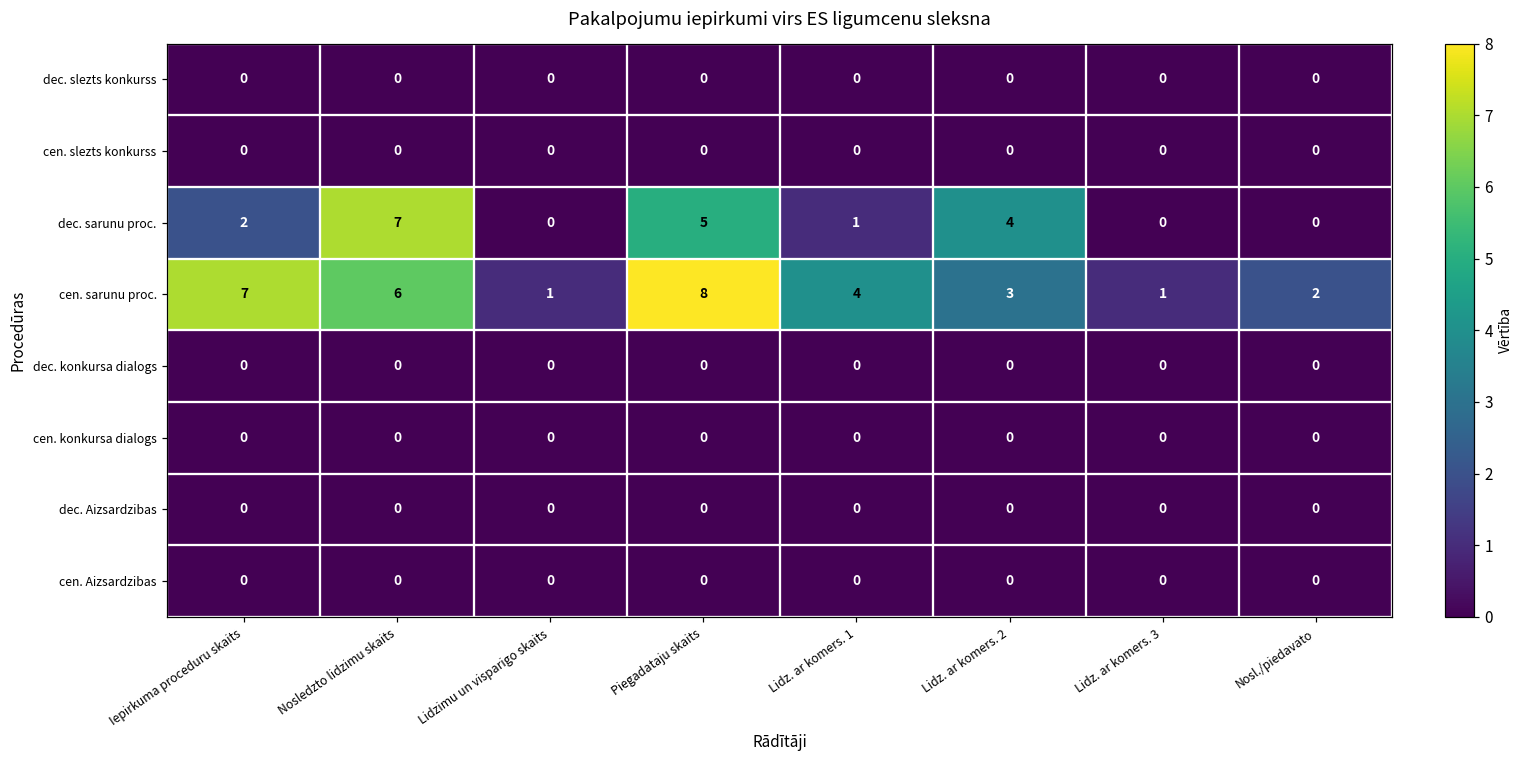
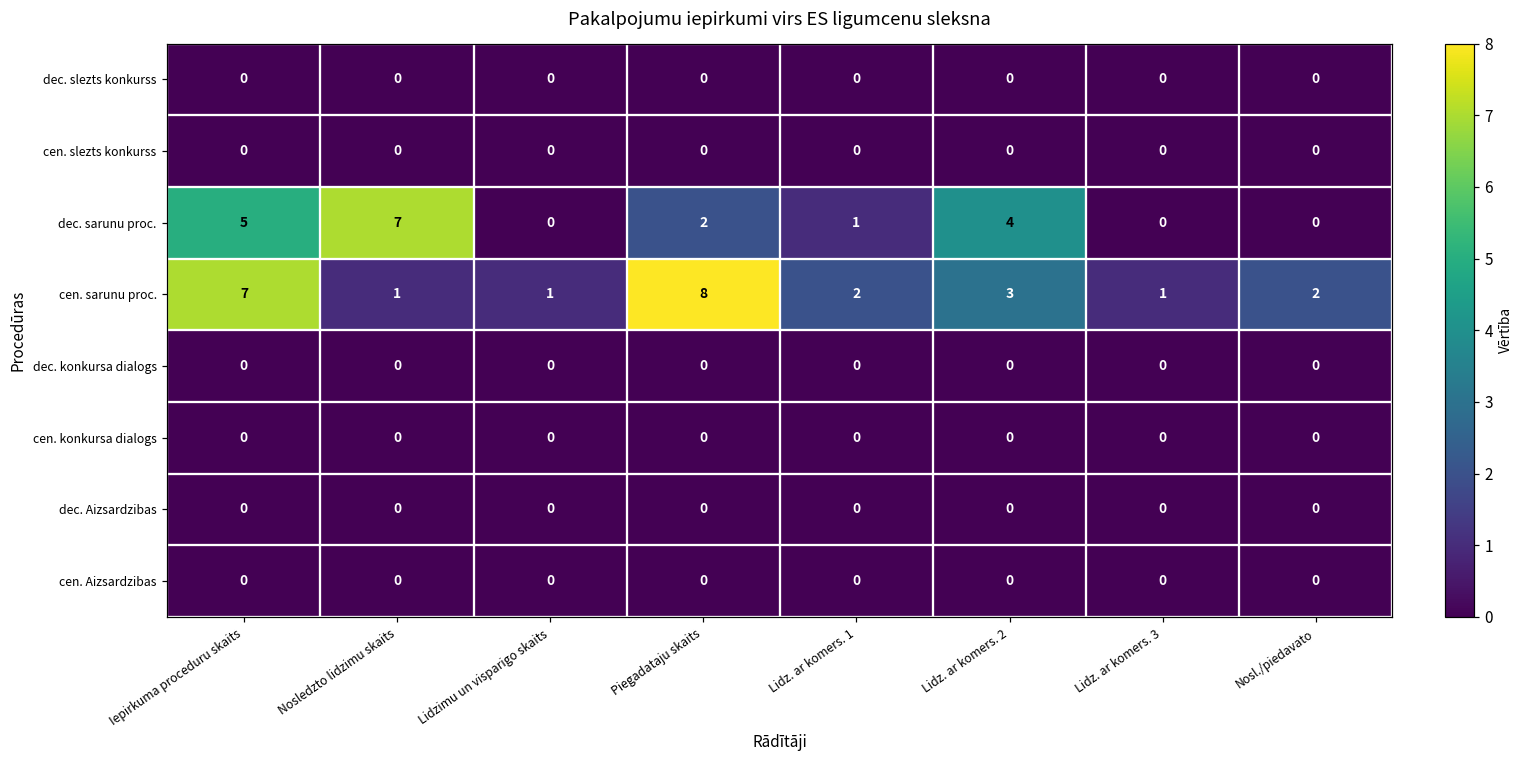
dec. sarunu proc., Iepirkuma proceduru skaits: 2 -> 5
dec. sarunu proc., Piegadataju skaits: 5 -> 2
cen. sarunu proc., Nosledzto lidzimu skaits: 6 -> 1
cen. sarunu proc., Lidz. ar komers. 1: 4 -> 2
